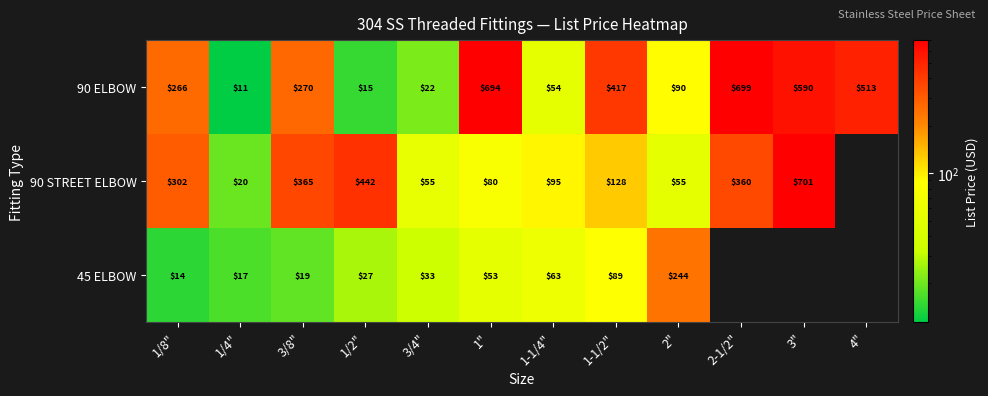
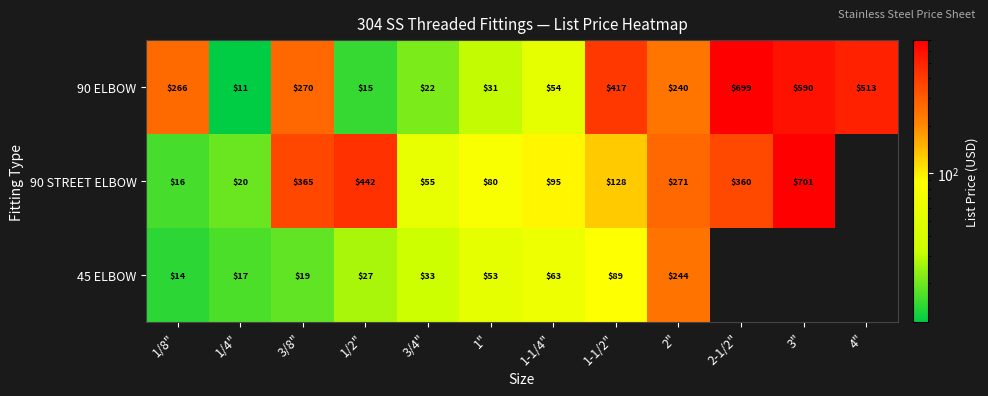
90 ELBOW, 1": $694 -> $31
90 ELBOW, 2": $90 -> $240
90 STREET ELBOW, 1/8": $302 -> $16
90 STREET ELBOW, 2": $55 -> $271
